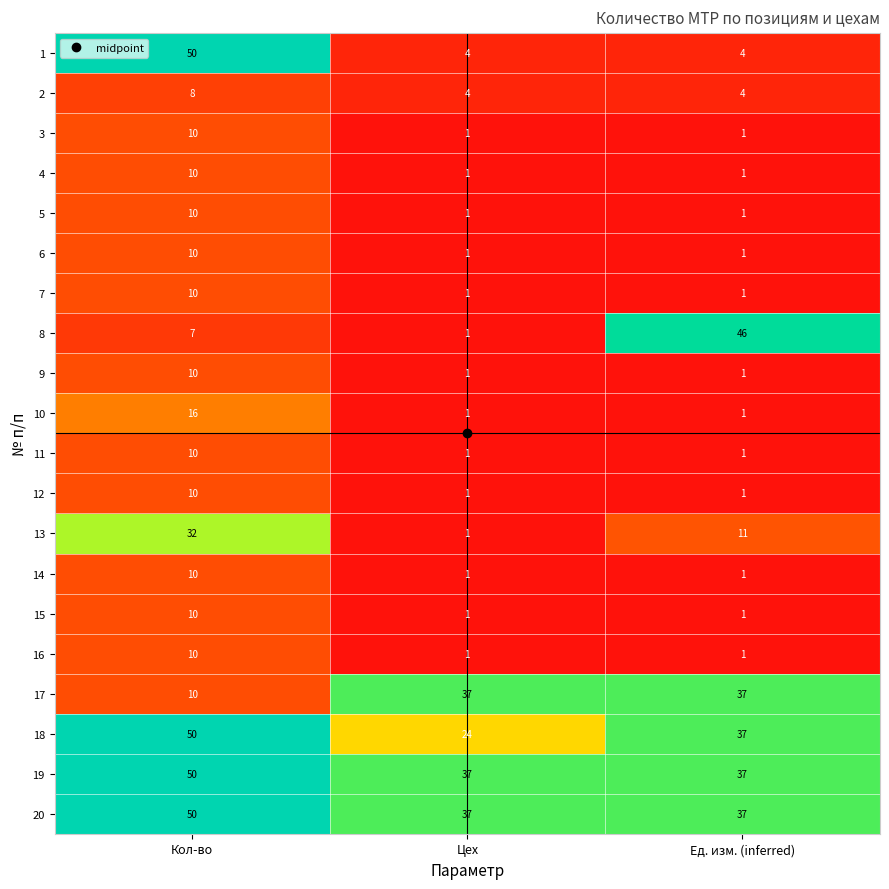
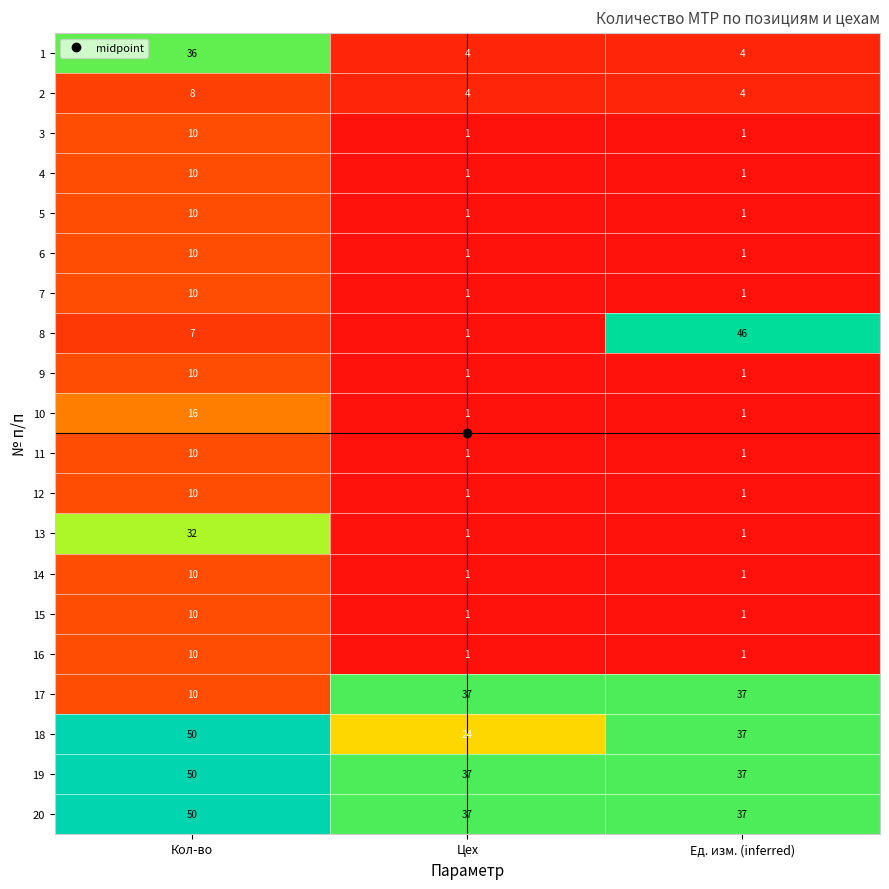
1, Кол-во: 50 -> 36
13, Ед. изм. (inferred): 11 -> 1
